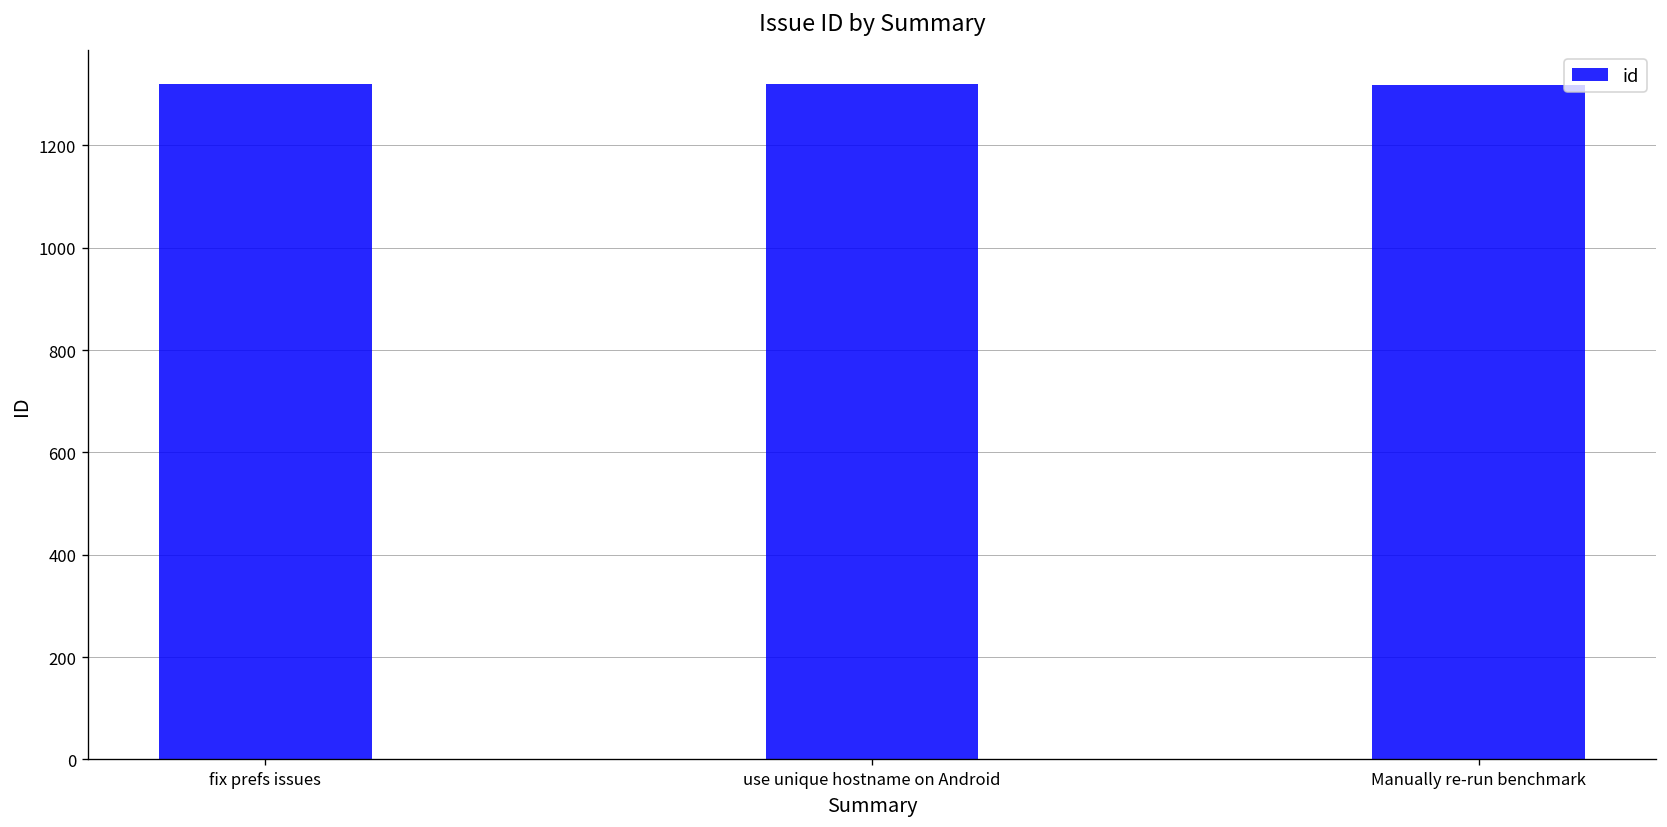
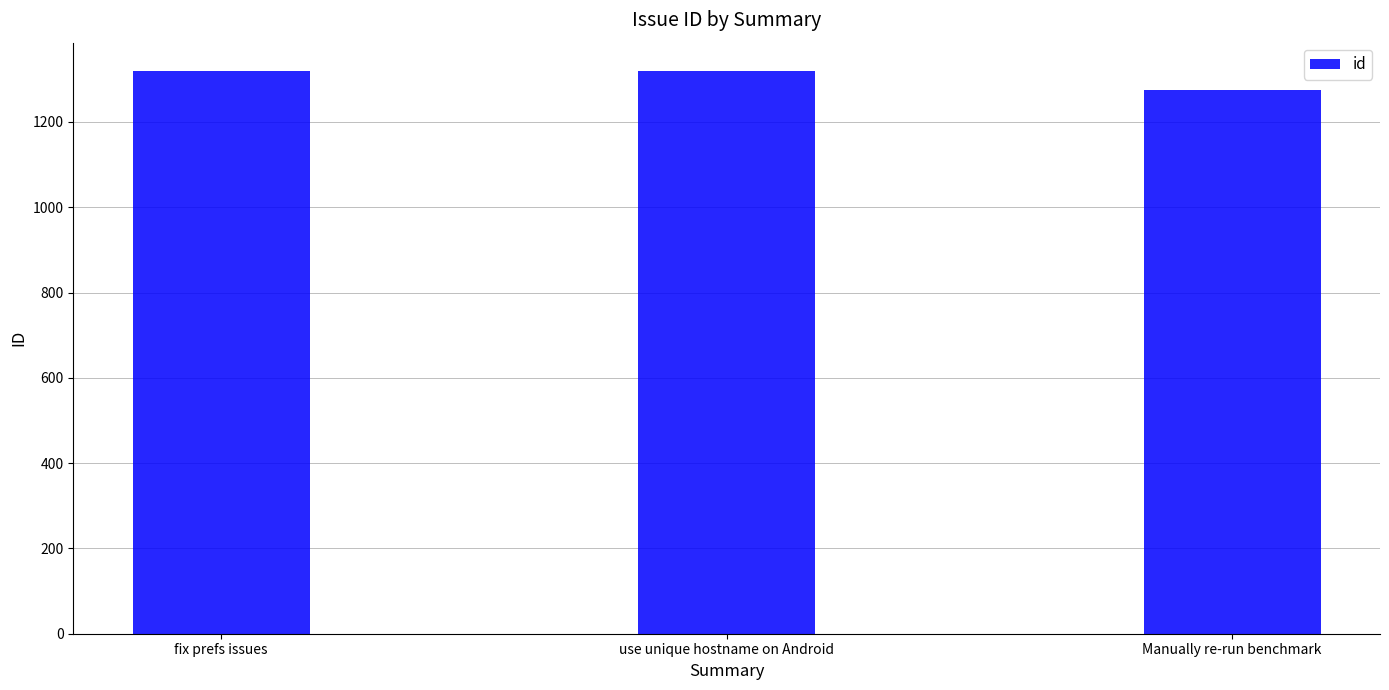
Manually re-run benchmark: 1320 -> 1280
